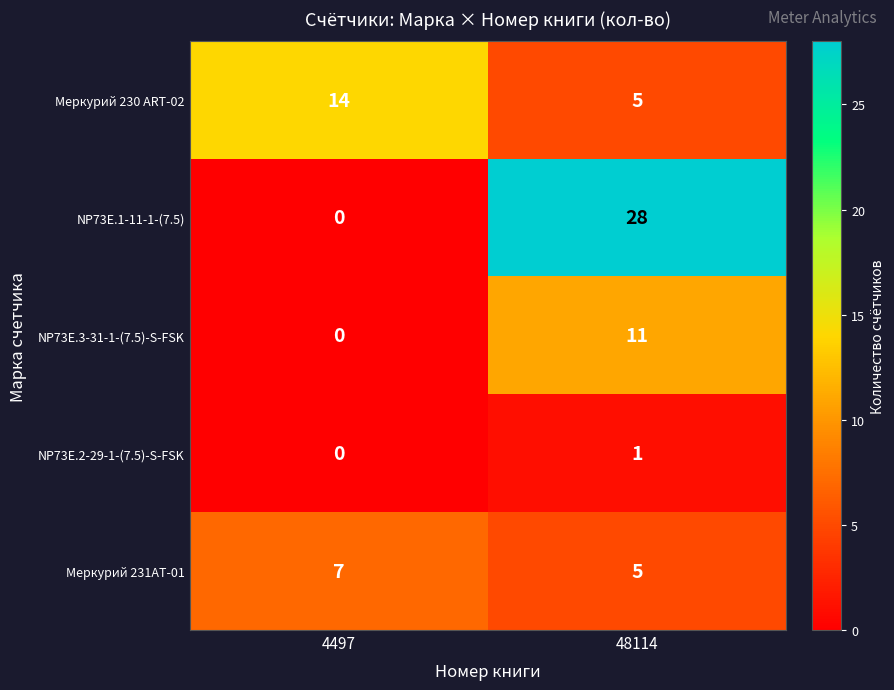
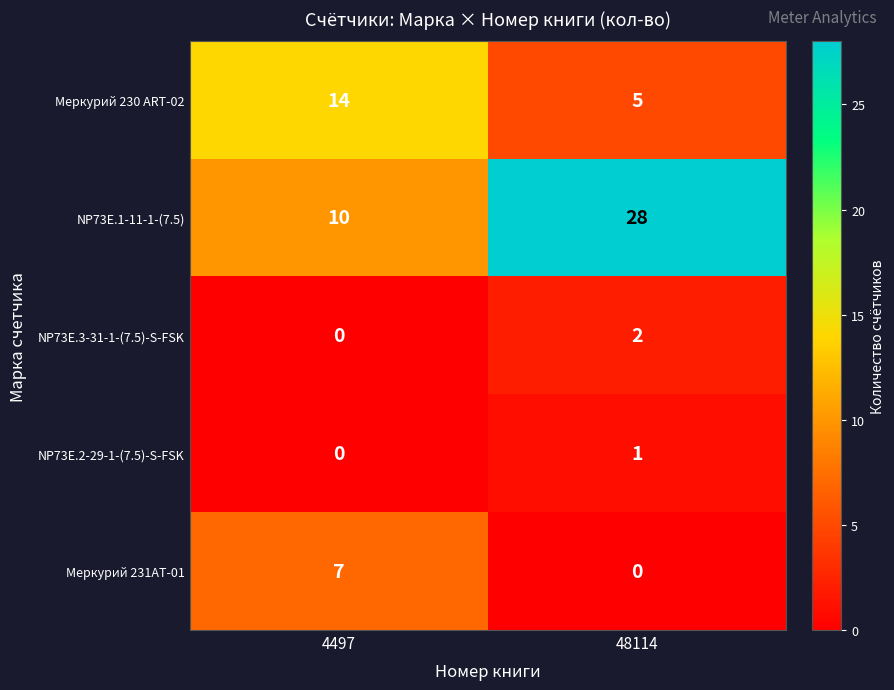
NP73E.1-11-1-(7.5), 4497: 0 -> 10
NP73E.3-31-1-(7.5)-S-FSK, 48114: 11 -> 2
Меркурий 231АТ-01, 48114: 5 -> 0
